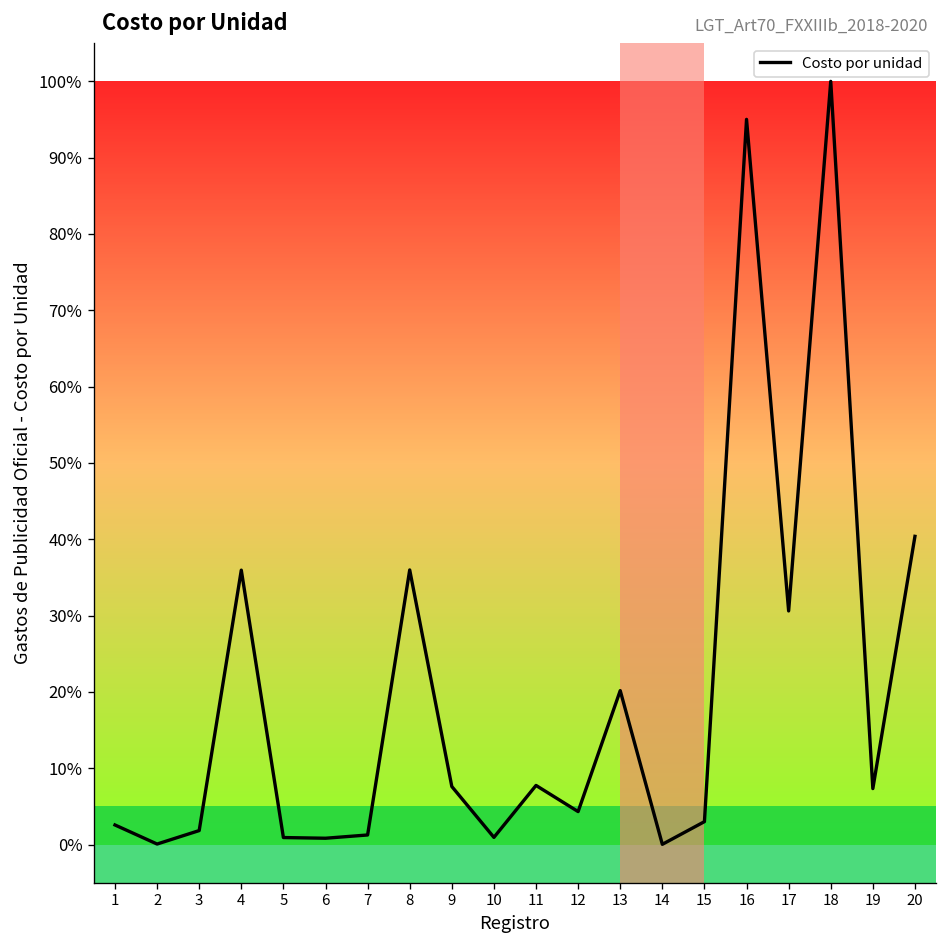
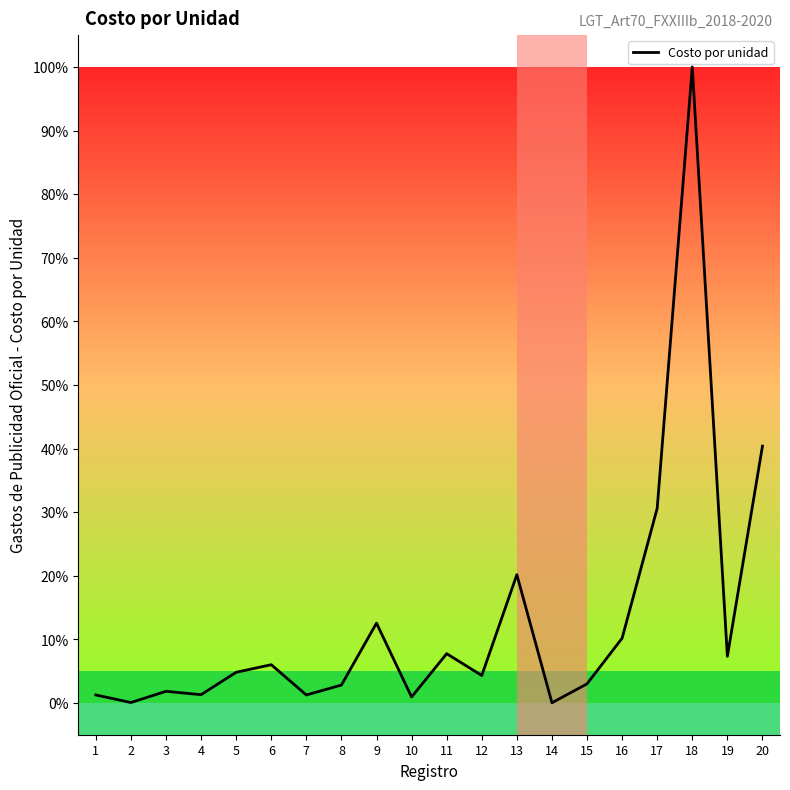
1: 3% -> 1%
4: 36% -> 1%
5: 1% -> 5%
6: 1% -> 6%
8: 36% -> 3%
9: 8% -> 13%
16: 95% -> 10%
